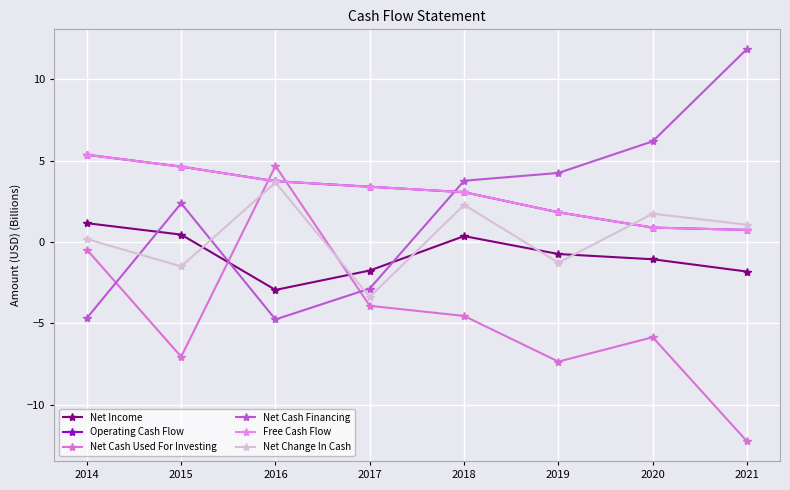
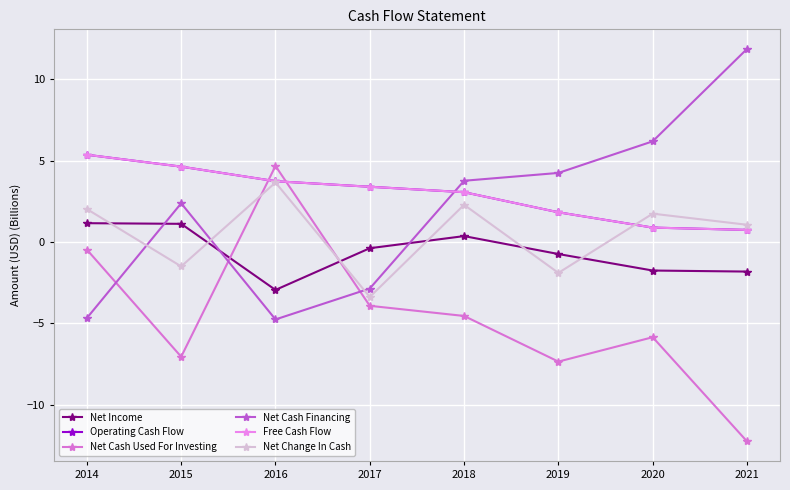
Net Change In Cash, 2014: 0.2 -> 2.0
Net Income, 2015: 0.5 -> 1.1
Net Income, 2017: -1.7 -> -0.4
Net Change In Cash, 2019: -1.3 -> -1.9
Net Income, 2020: -1.1 -> -1.7
